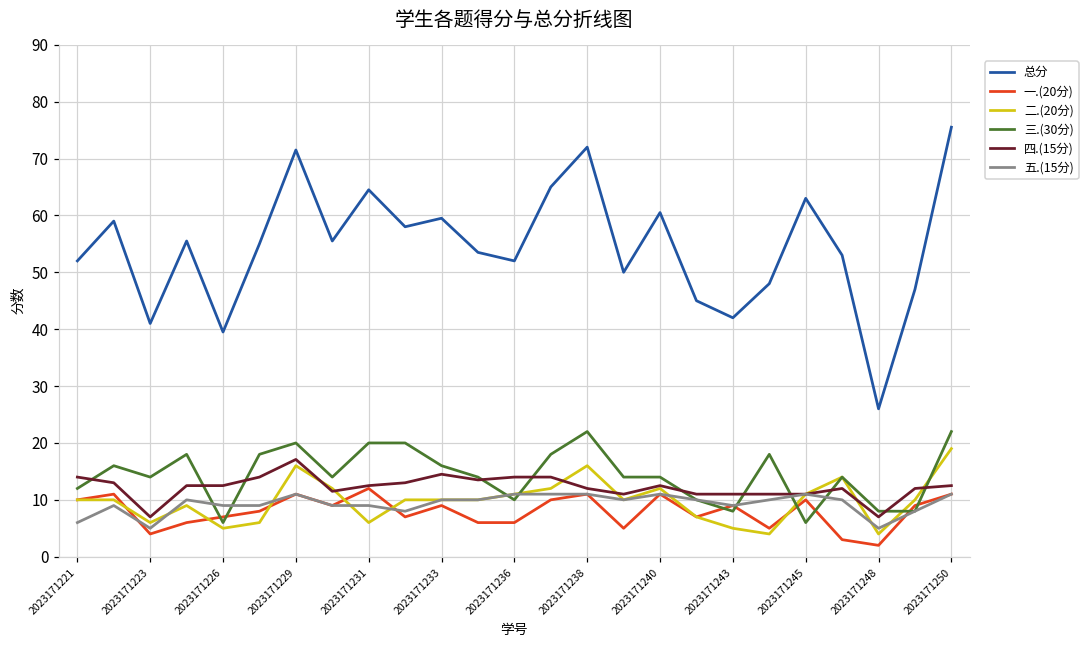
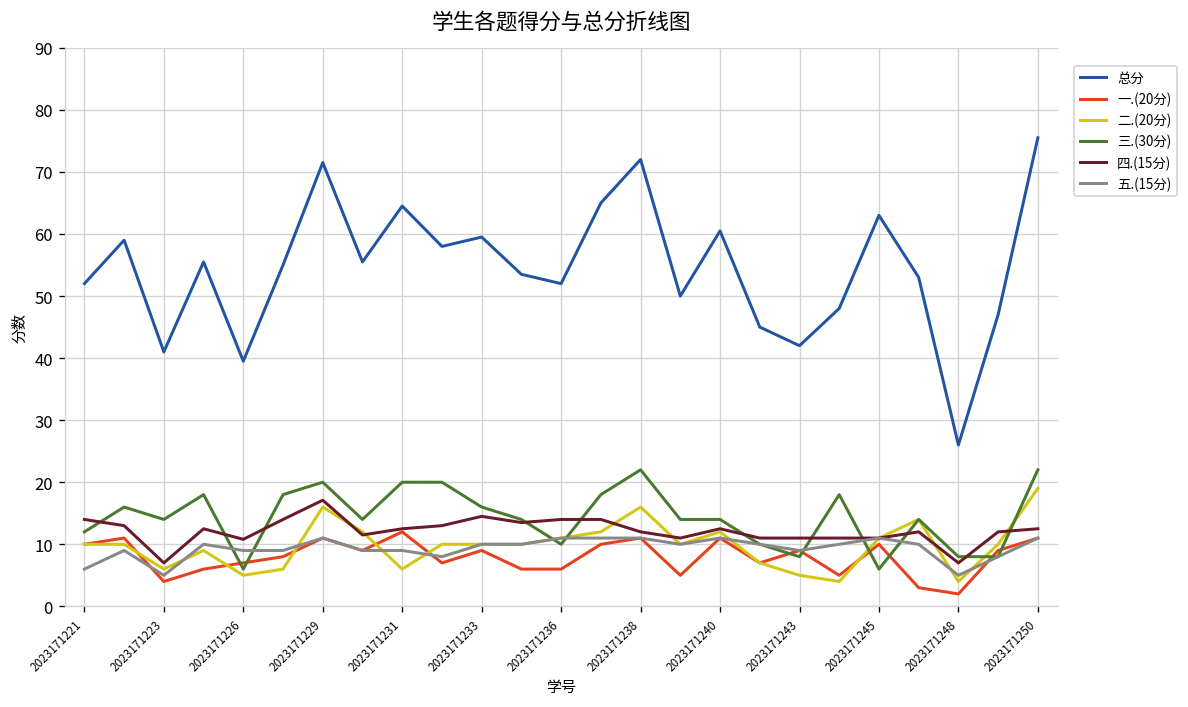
四.(15分), 2023171226: 13 -> 11
